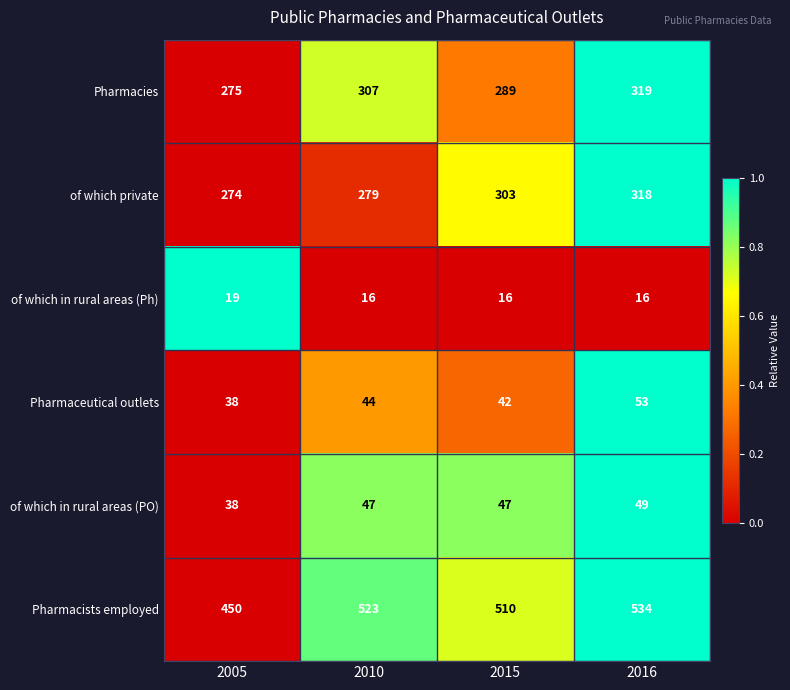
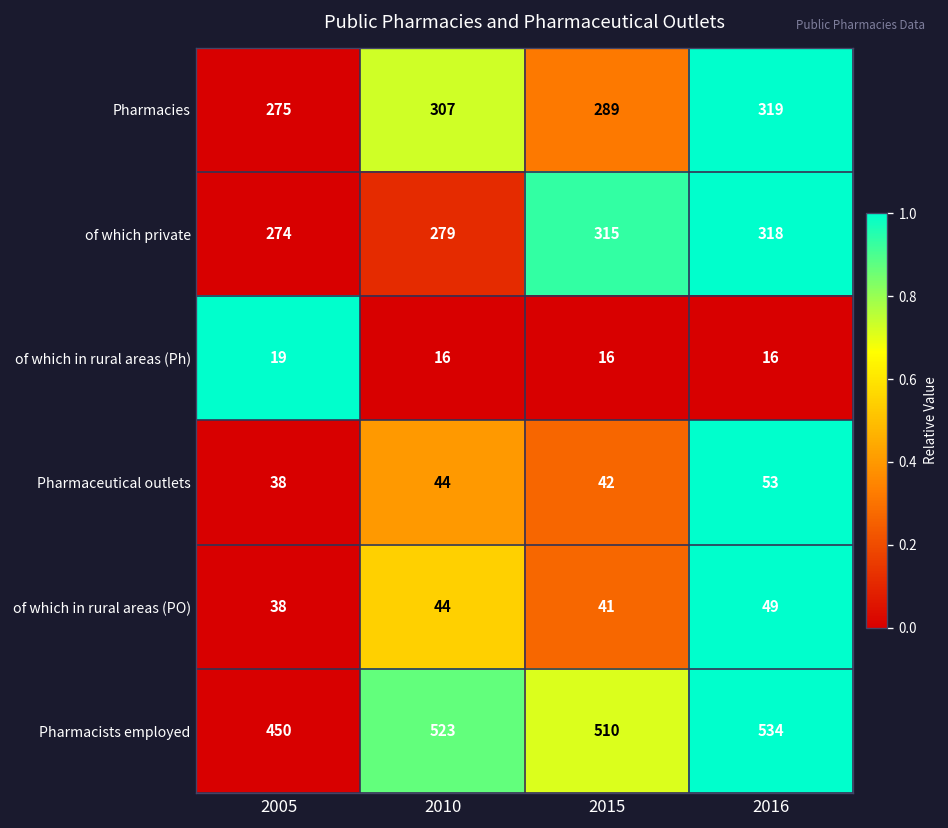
of which private, 2015: 303 -> 315
of which in rural areas (PO), 2010: 47 -> 44
of which in rural areas (PO), 2015: 47 -> 41
